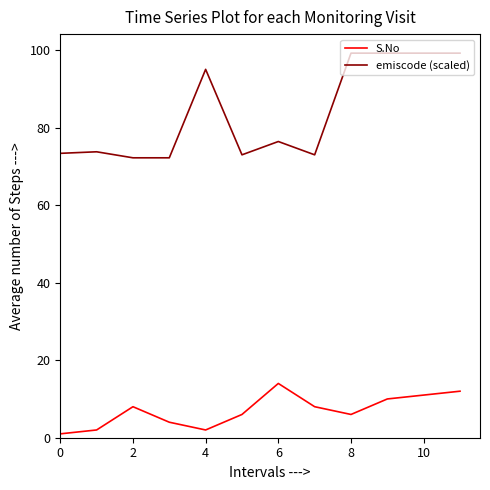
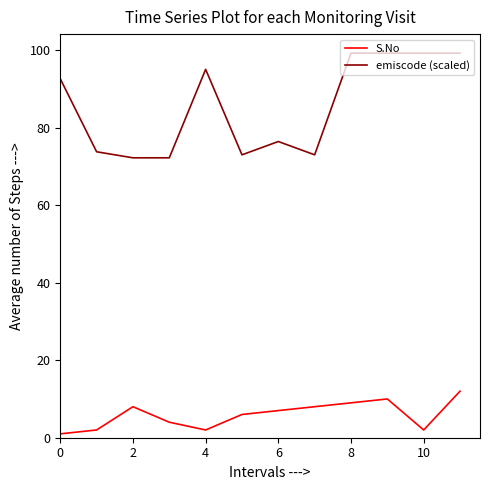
emiscode (scaled), 0: 73 -> 93
S.No, 6: 14 -> 7
S.No, 8: 6 -> 9
S.No, 10: 11 -> 2
